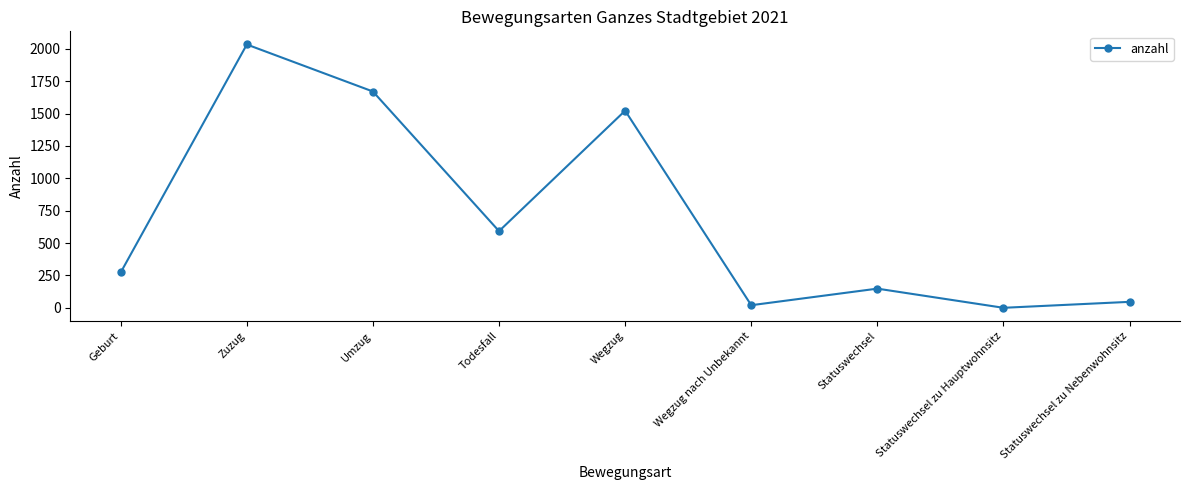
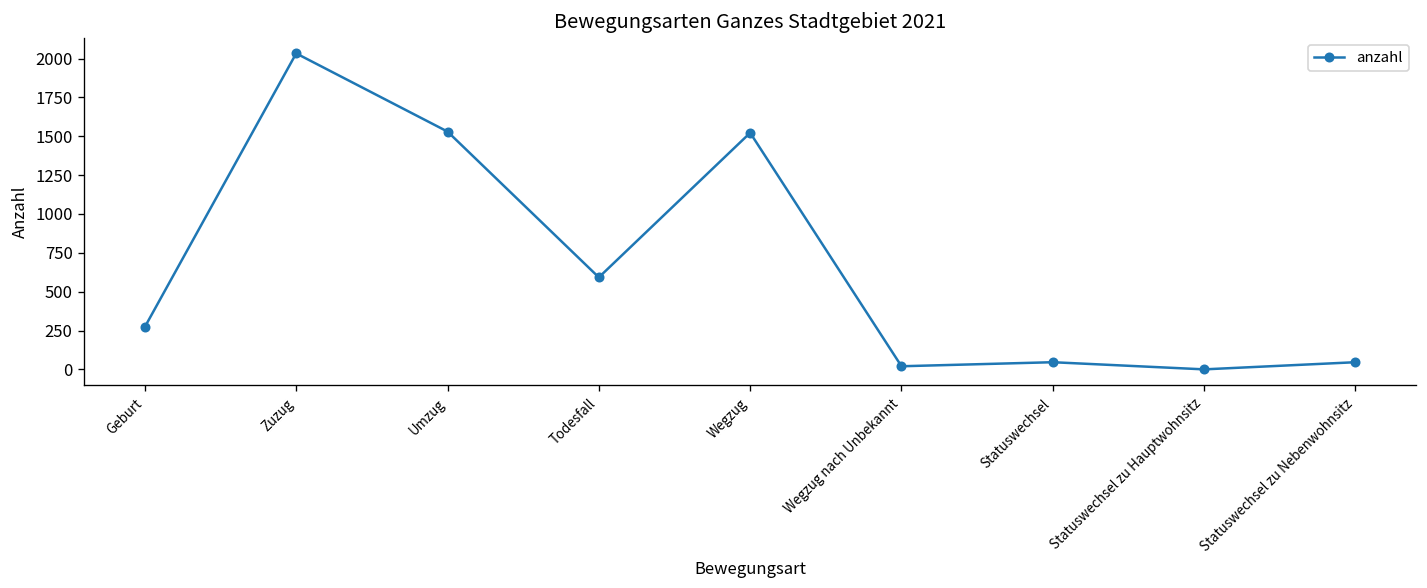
Umzug: 1670 -> 1530
Statuswechsel: 150 -> 50
